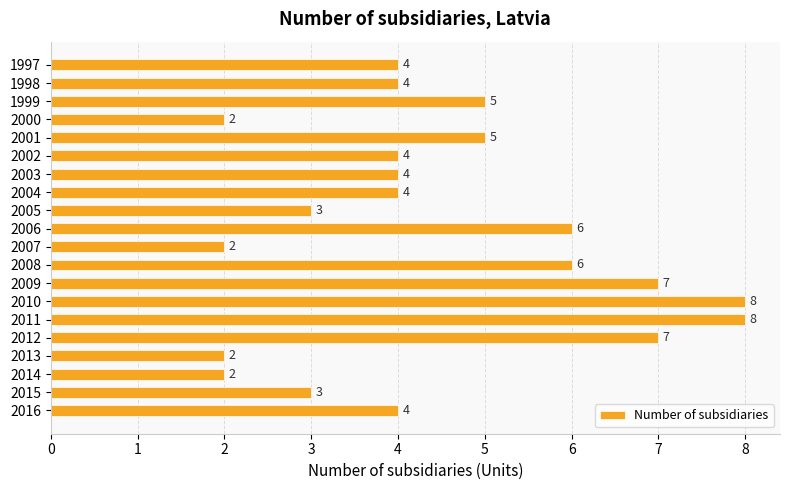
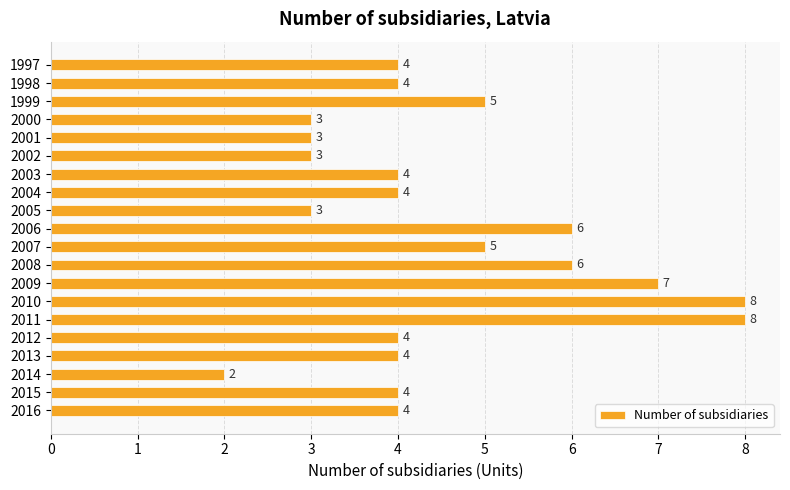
2000: 2 -> 3
2001: 5 -> 3
2002: 4 -> 3
2007: 2 -> 5
2012: 7 -> 4
2013: 2 -> 4
2015: 3 -> 4
